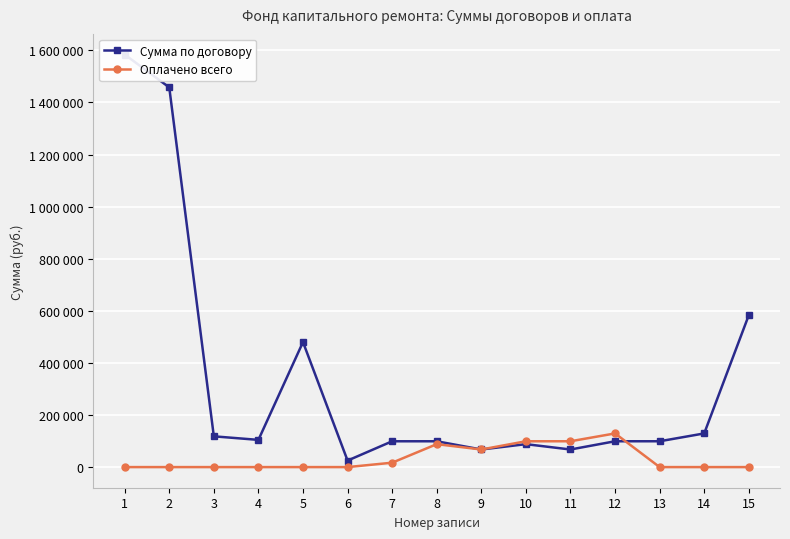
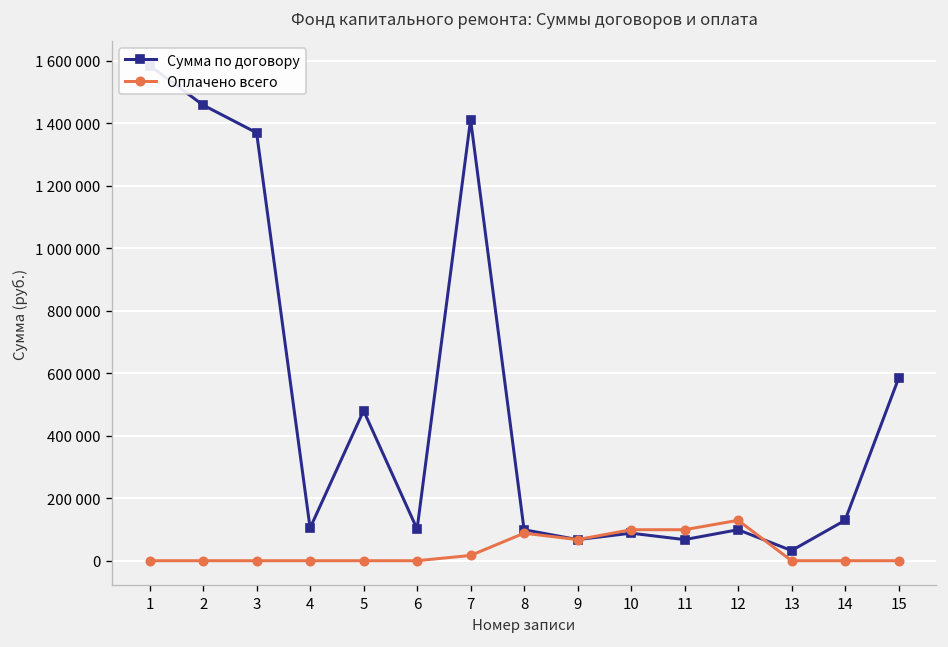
Сумма по договору, 3: 120000 -> 1370000
Сумма по договору, 6: 30000 -> 100000
Сумма по договору, 7: 100000 -> 1410000
Сумма по договору, 13: 100000 -> 30000
